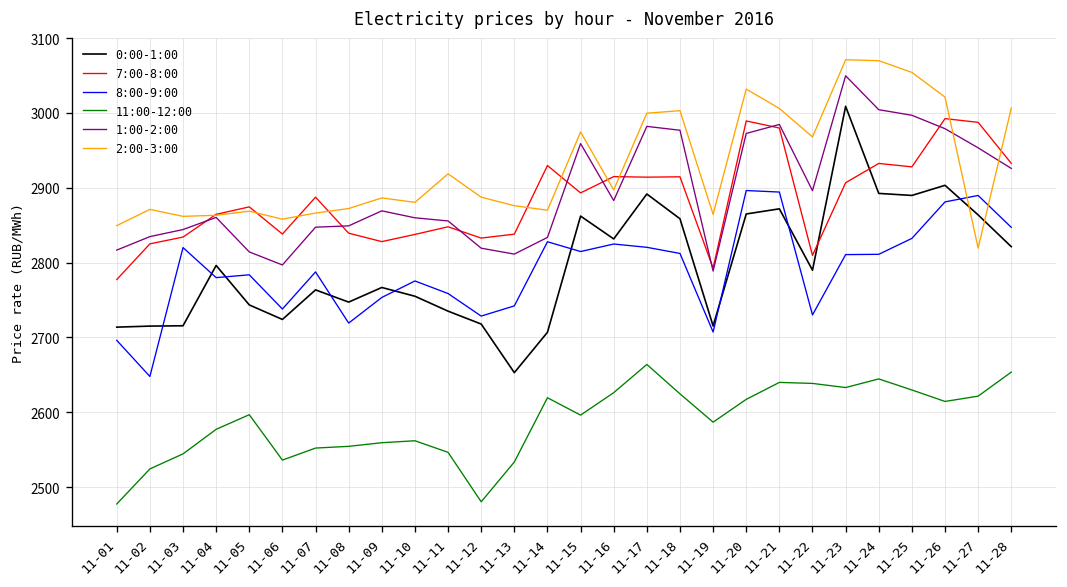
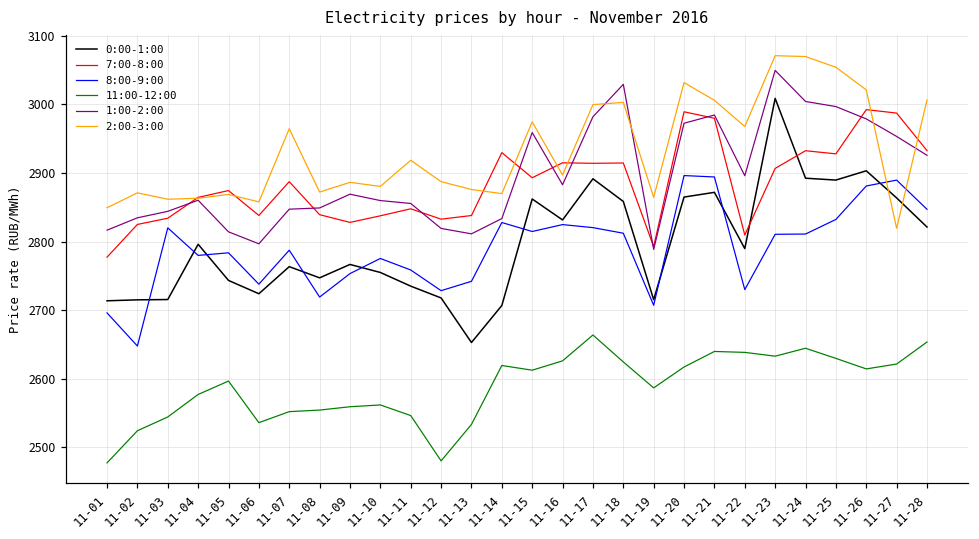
2:00-3:00, 11-07: 2870 -> 2960
11:00-12:00, 11-15: 2600 -> 2610
1:00-2:00, 11-18: 2980 -> 3030
